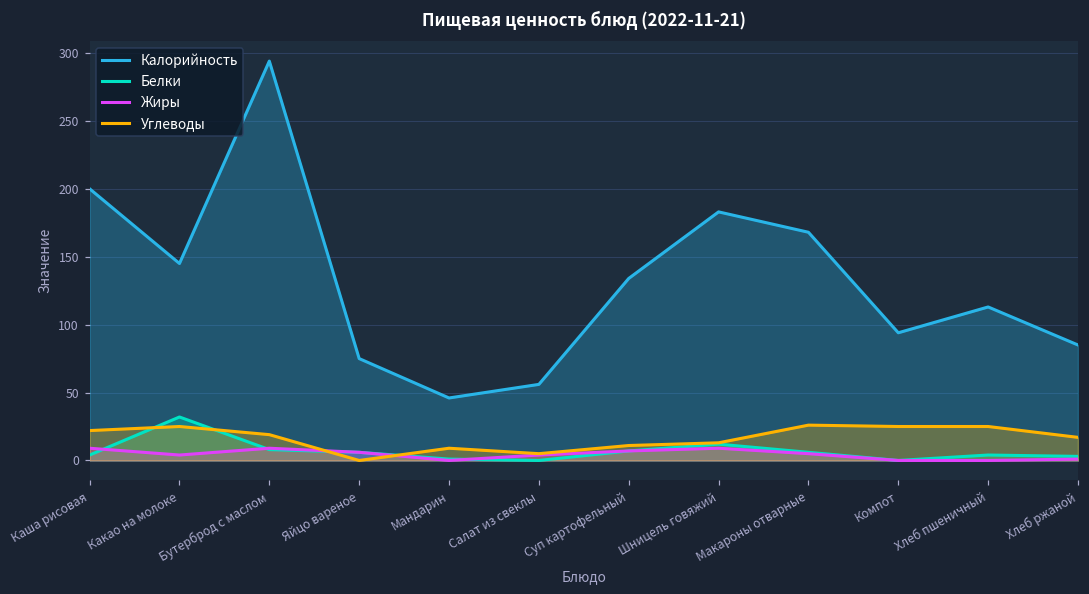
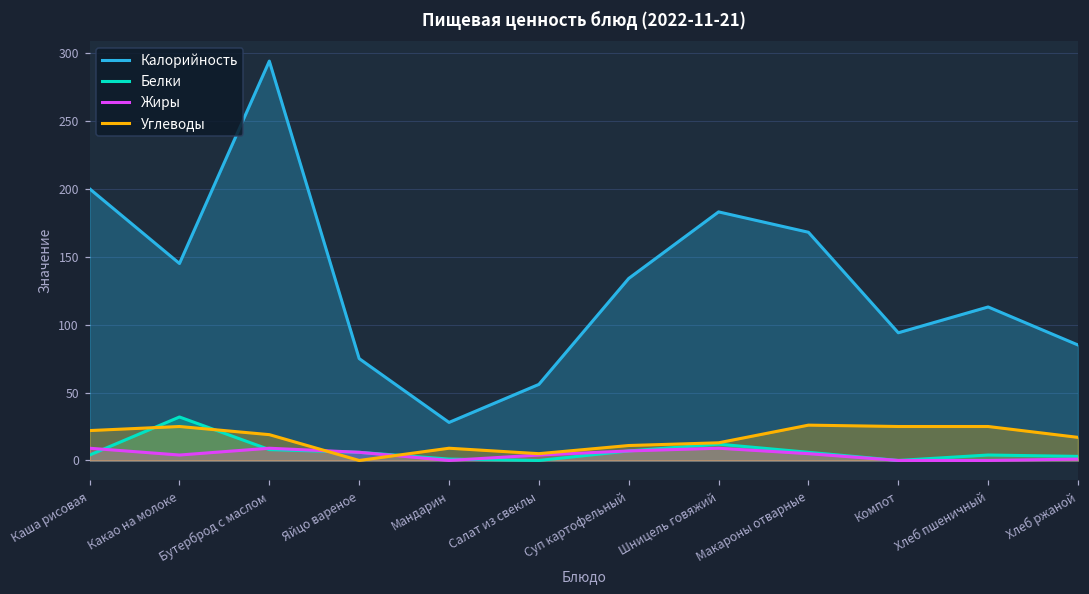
Калорийность, Мандарин: 46 -> 28
